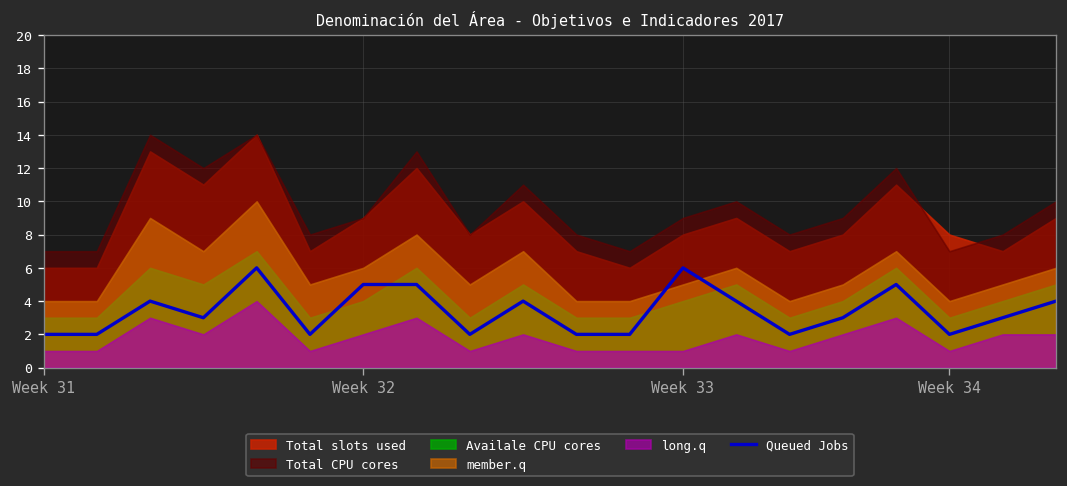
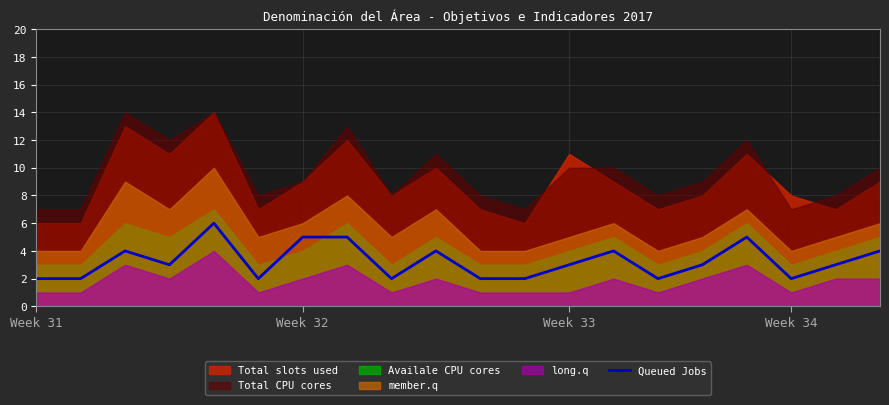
Queued Jobs, Week 33: 6 -> 3
Total slots used, Week 33: 8 -> 11
Total CPU cores, Week 33: 9 -> 10
